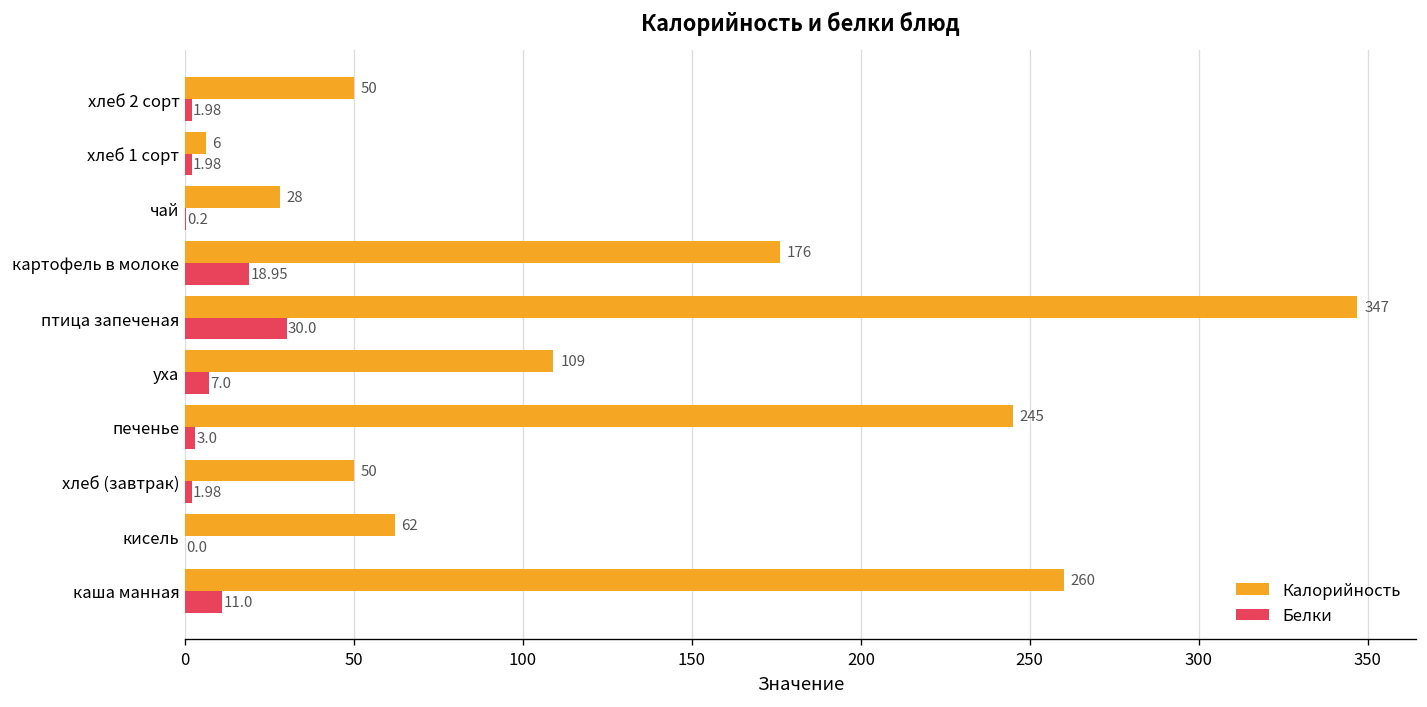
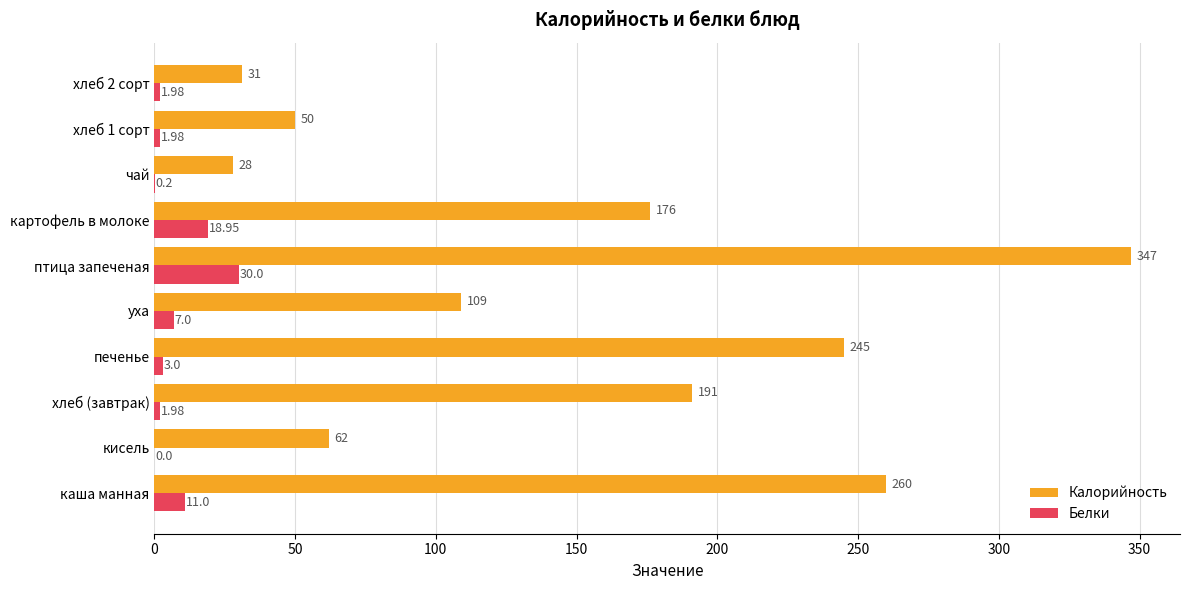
Калорийность, хлеб 2 сорт: 50 -> 31
Калорийность, хлеб 1 сорт: 6 -> 50
Калорийность, хлеб (завтрак): 50 -> 191
